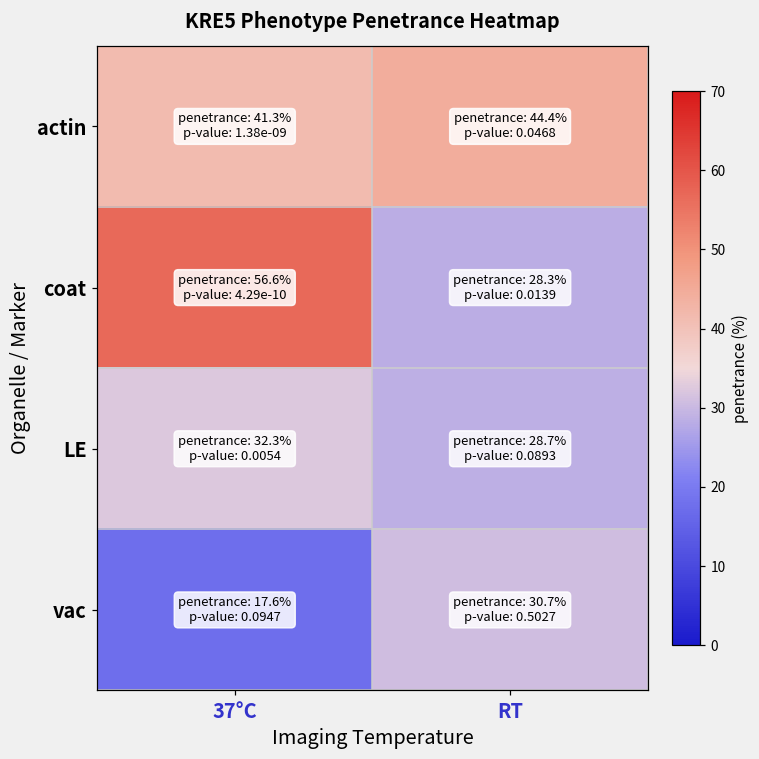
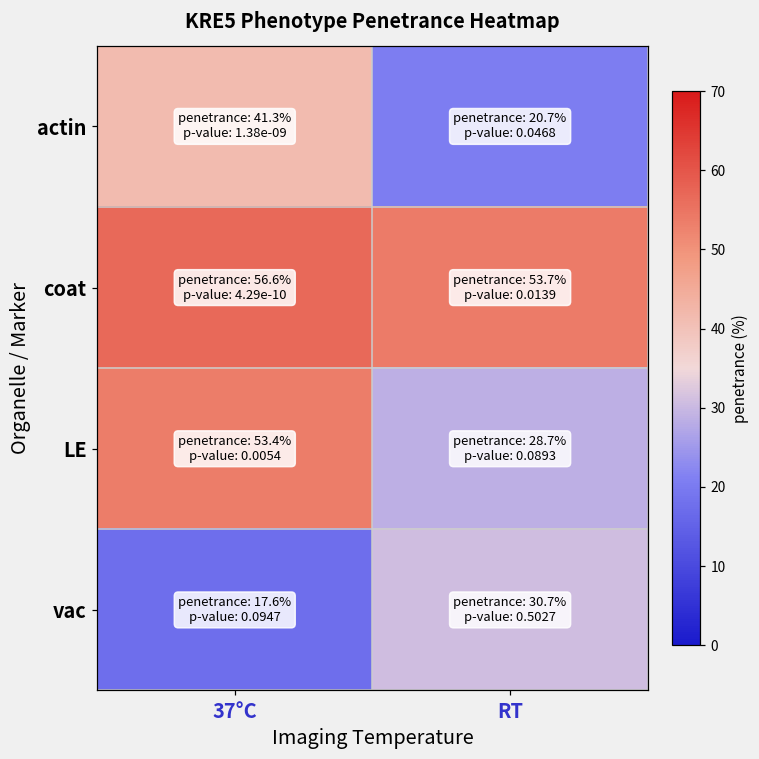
actin, RT: 44.4% -> 20.7%
coat, RT: 28.3% -> 53.7%
LE, 37°C: 32.3% -> 53.4%
